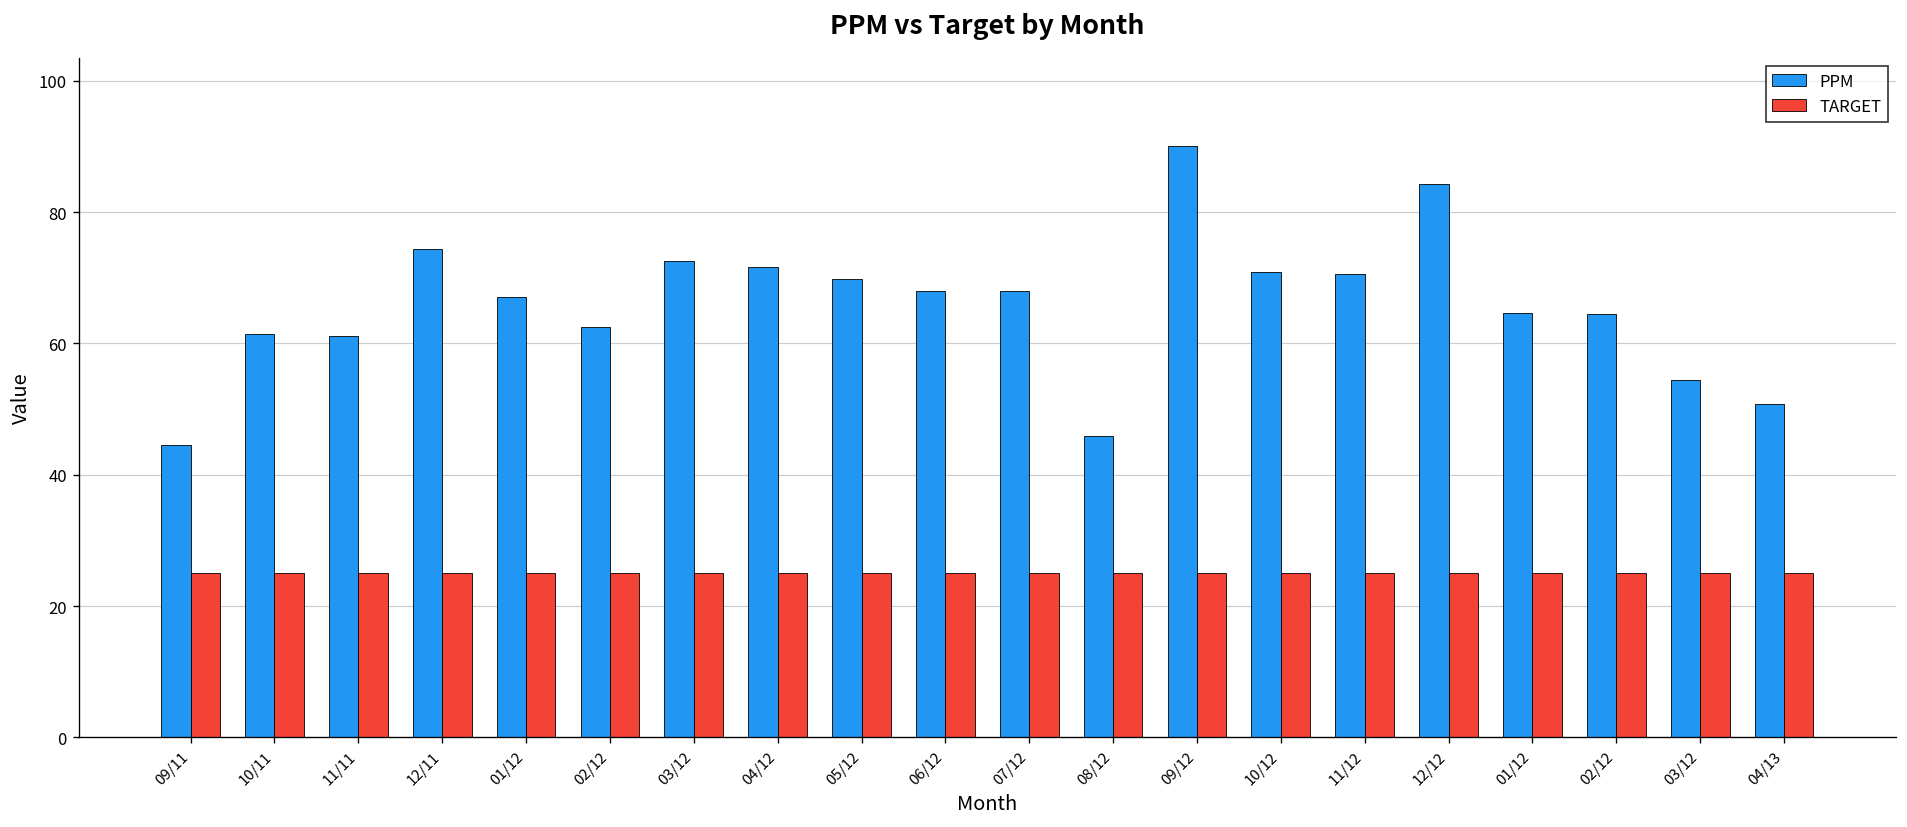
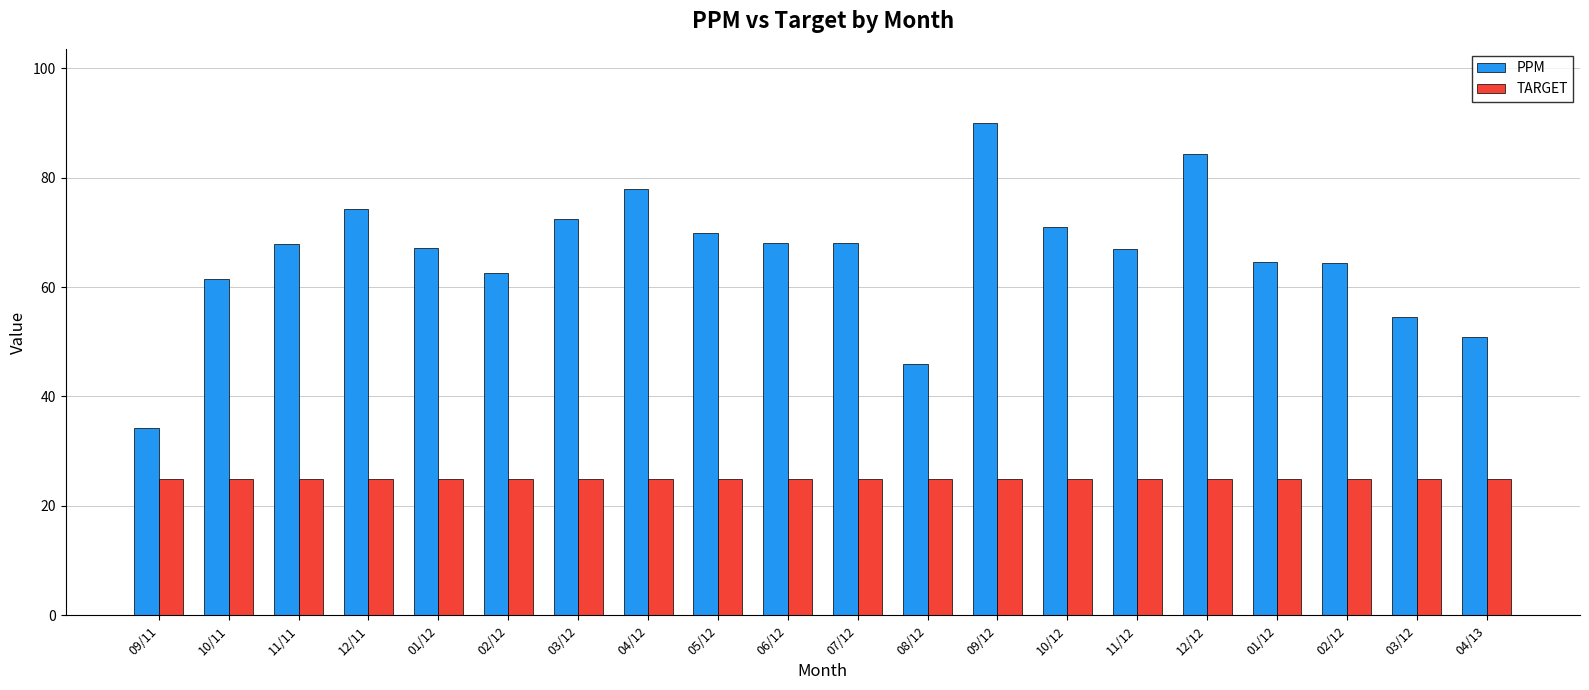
PPM, 09/11: 44 -> 34
PPM, 11/11: 61 -> 68
PPM, 04/12: 72 -> 78
PPM, 11/12: 71 -> 67
